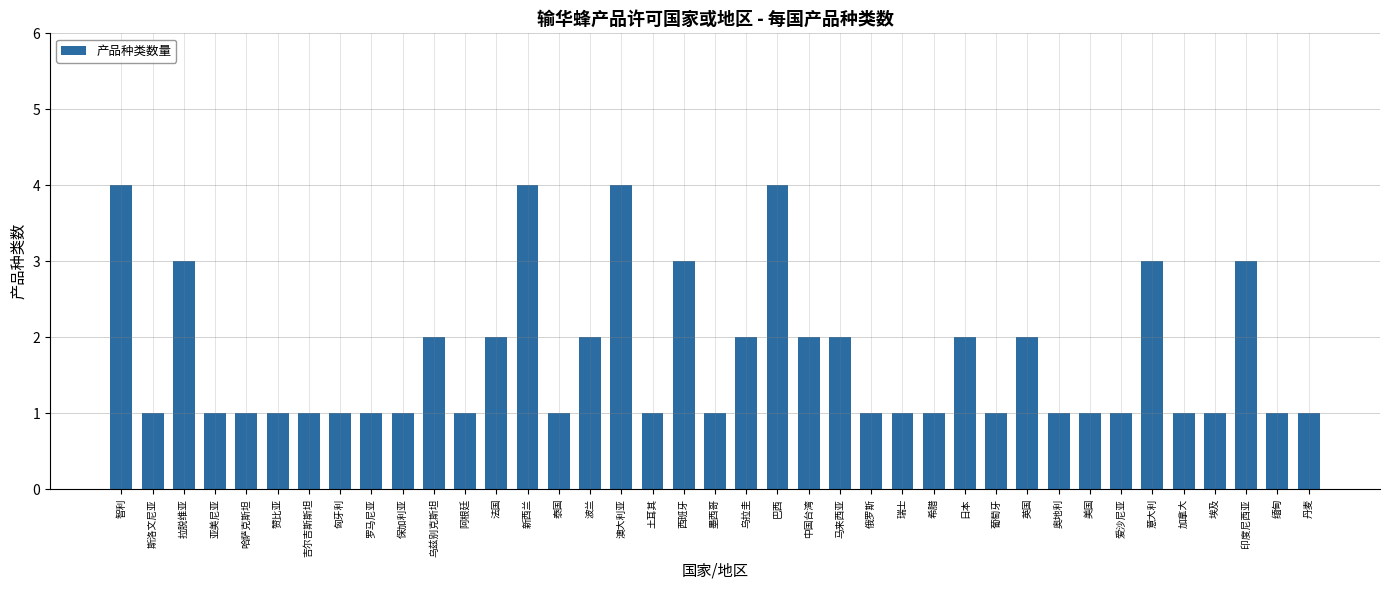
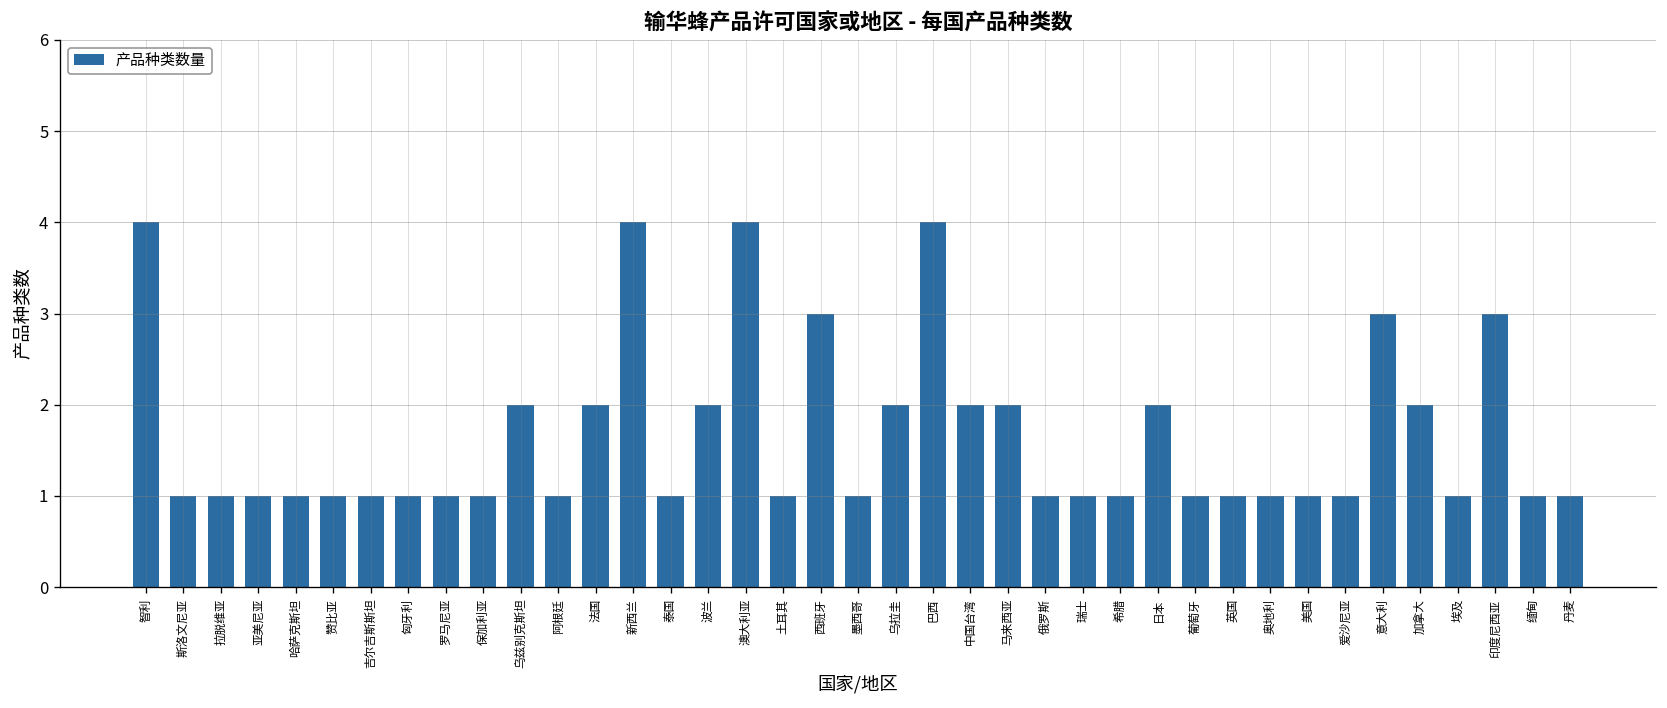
拉脱维亚: 3 -> 1
英国: 2 -> 1
加拿大: 1 -> 2
